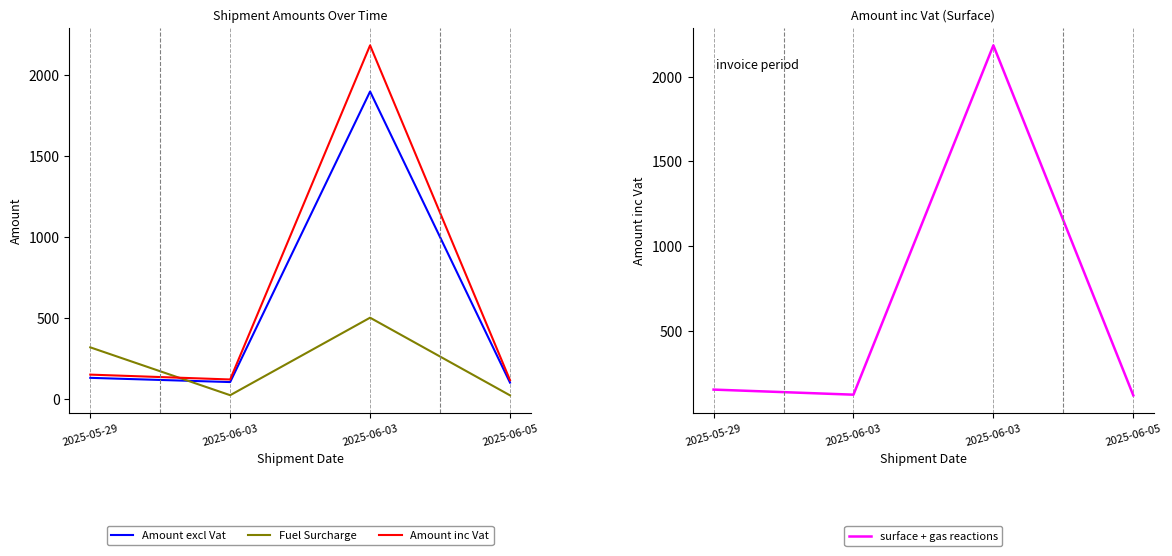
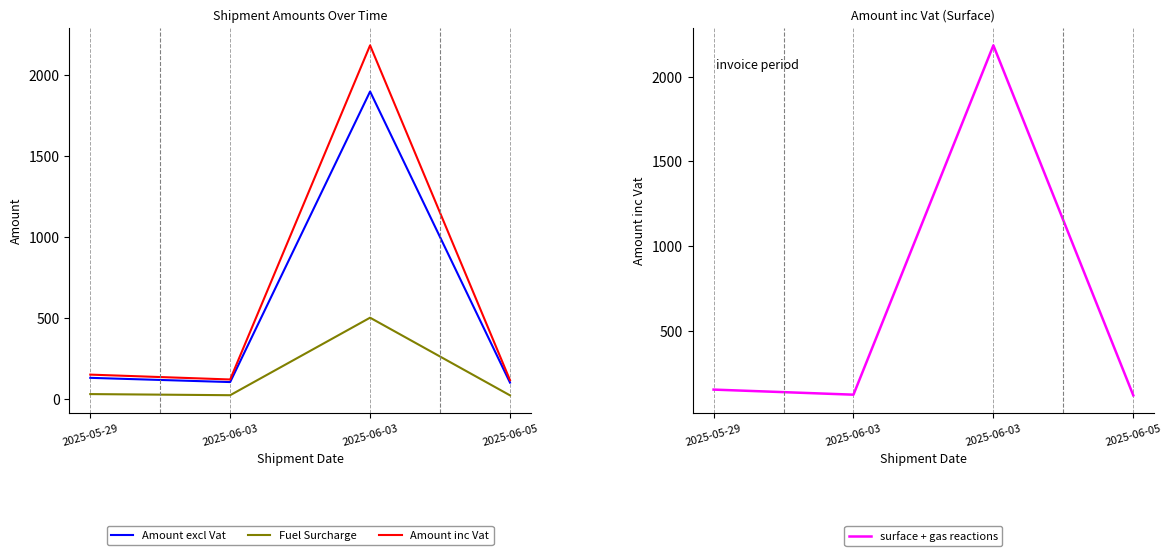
Shipment Amounts Over Time, Fuel Surcharge, 2025-05-29: 320 -> 30
